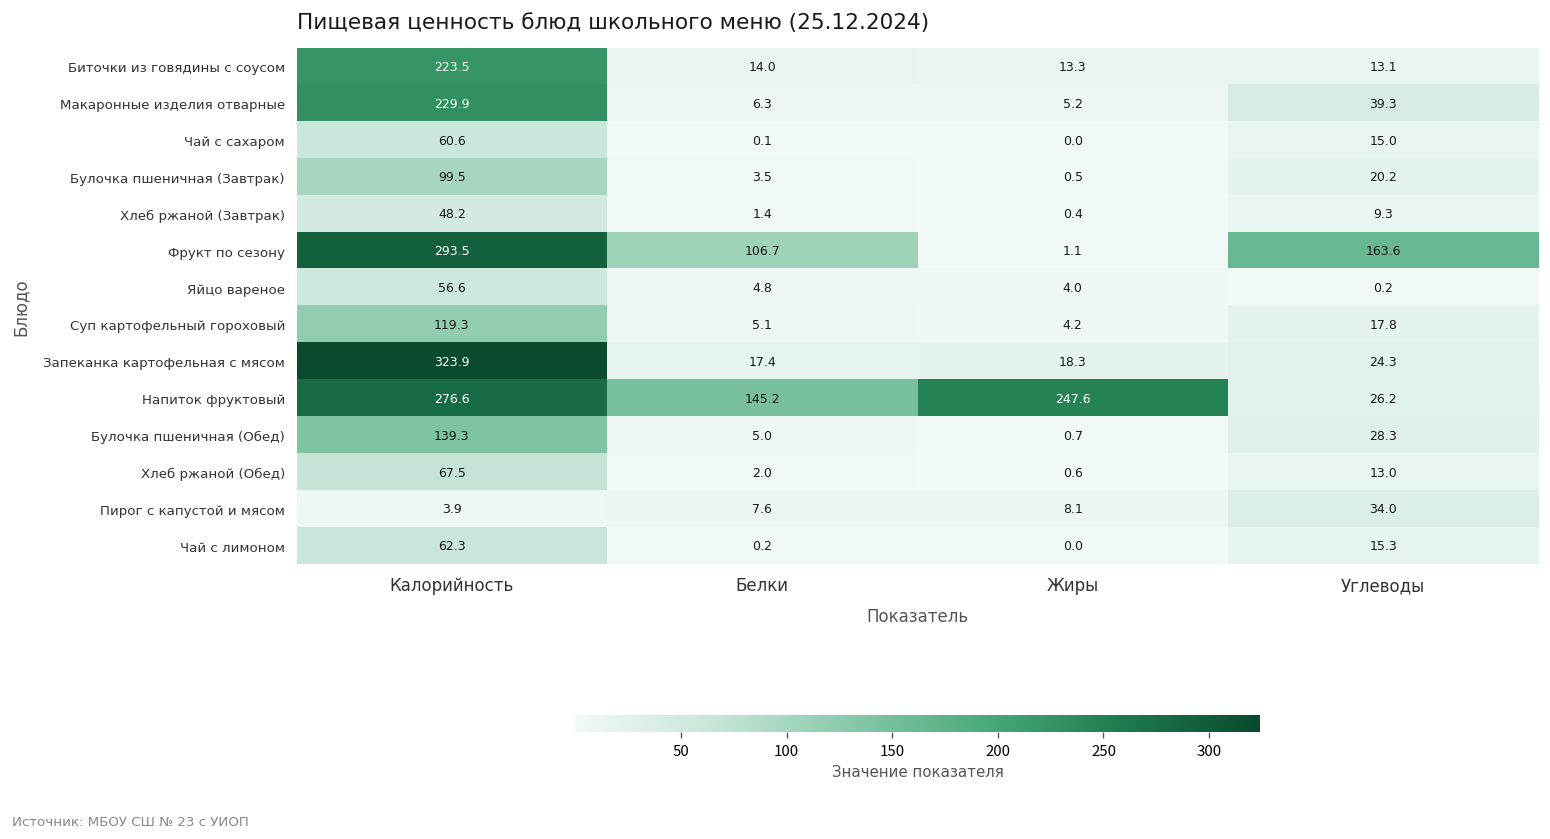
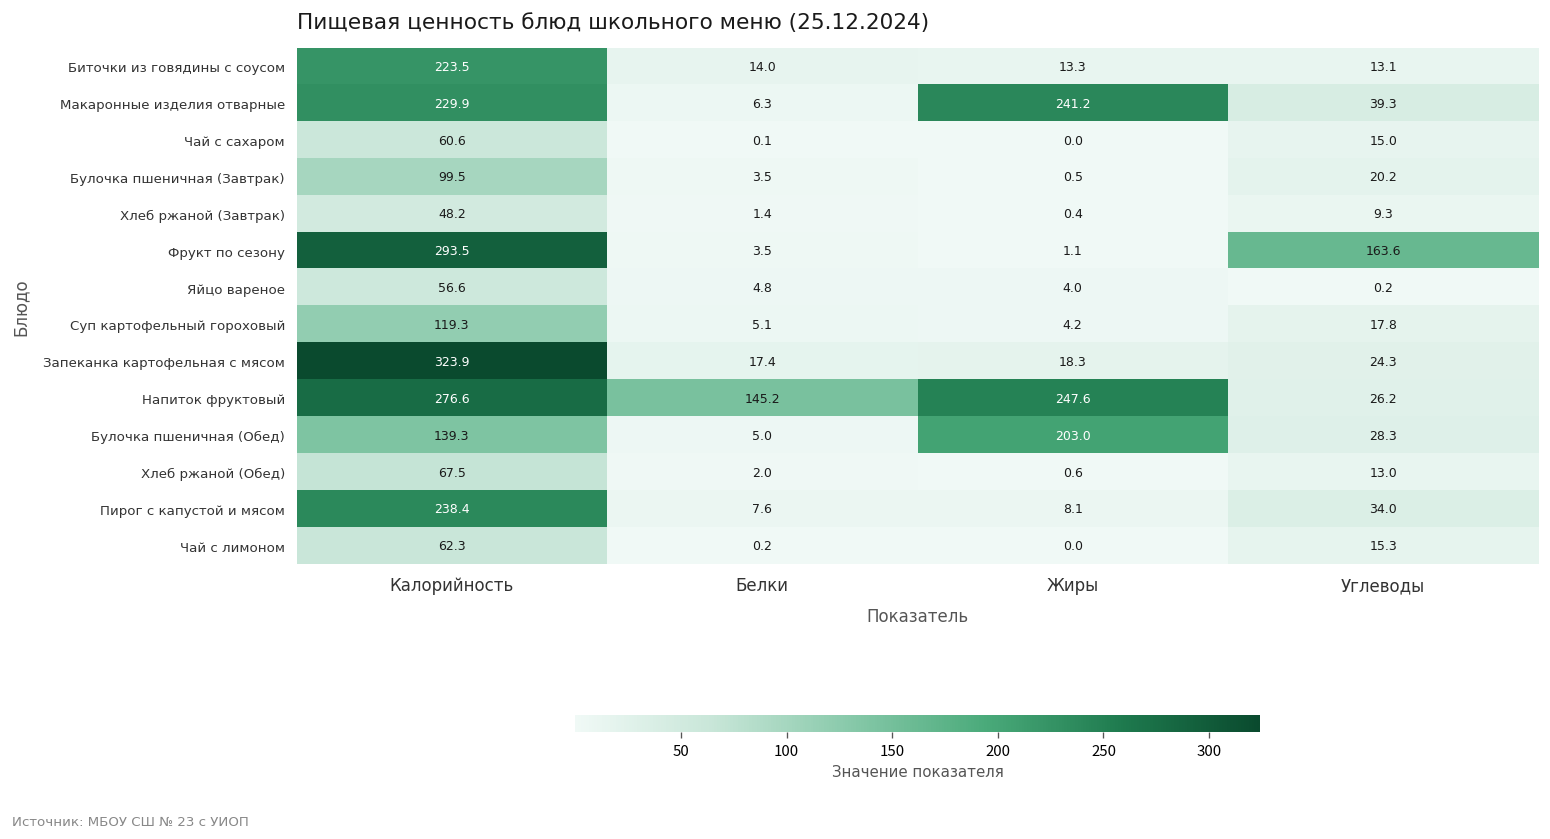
Макаронные изделия отварные, Жиры: 5.2 -> 241.2
Фрукт по сезону, Белки: 106.7 -> 3.5
Булочка пшеничная (Обед), Жиры: 0.7 -> 203.0
Пирог с капустой и мясом, Калорийность: 3.9 -> 238.4
